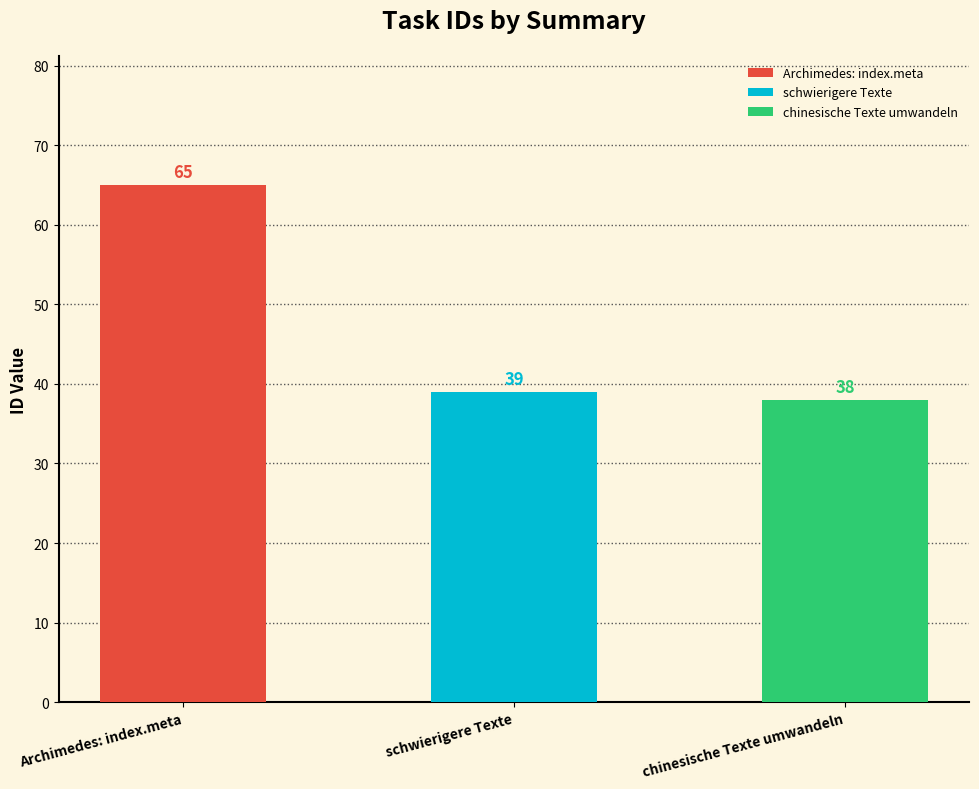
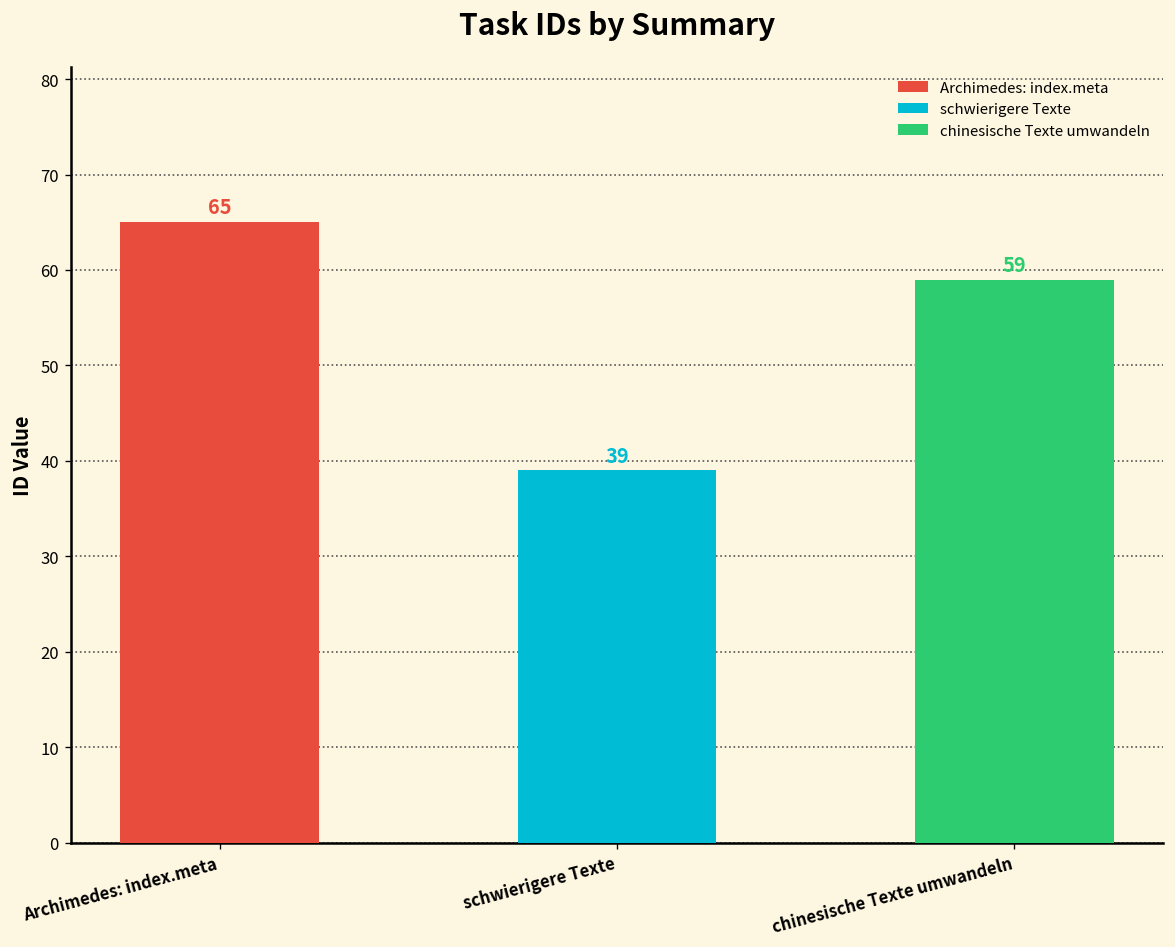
chinesische Texte umwandeln: 38 -> 59
